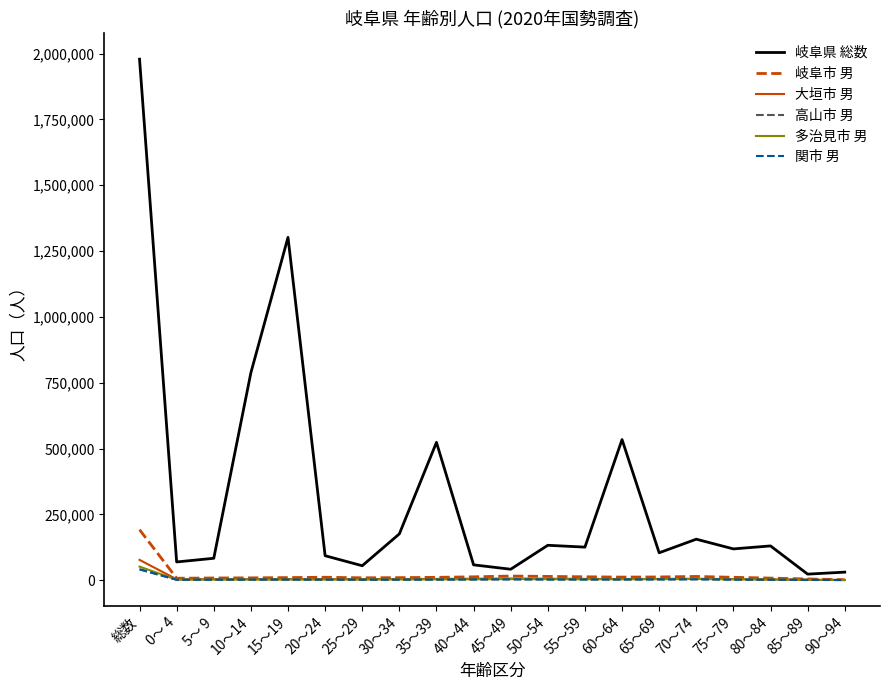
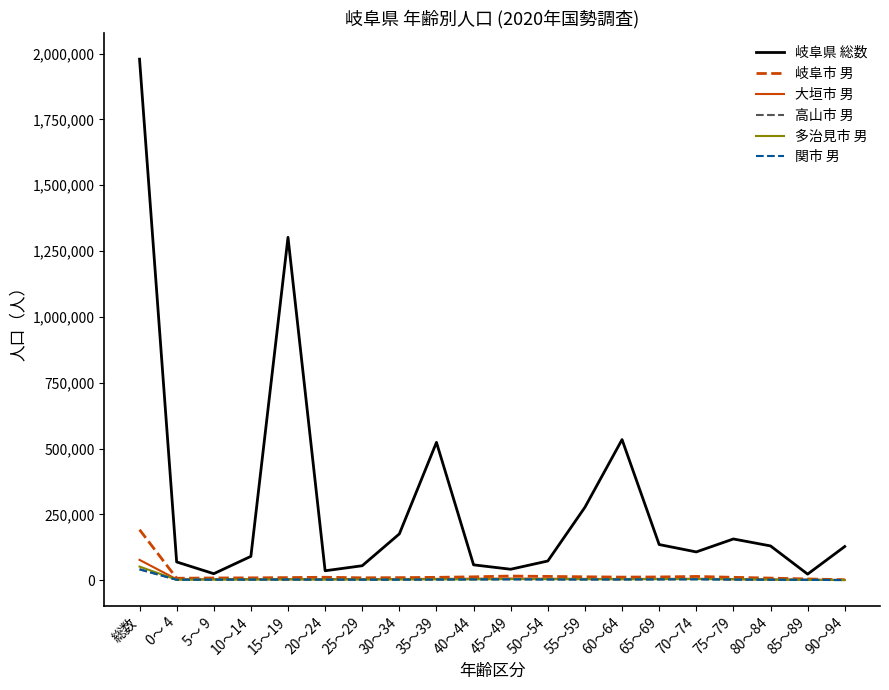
岐阜県 総数, 5～ 9: 80,000 -> 20,000
岐阜県 総数, 10～14: 790,000 -> 90,000
岐阜県 総数, 20～24: 90,000 -> 40,000
岐阜県 総数, 50～54: 130,000 -> 70,000
岐阜県 総数, 55～59: 130,000 -> 280,000
岐阜県 総数, 65～69: 100,000 -> 140,000
岐阜県 総数, 70～74: 160,000 -> 110,000
岐阜県 総数, 75～79: 120,000 -> 160,000
岐阜県 総数, 90～94: 30,000 -> 130,000
